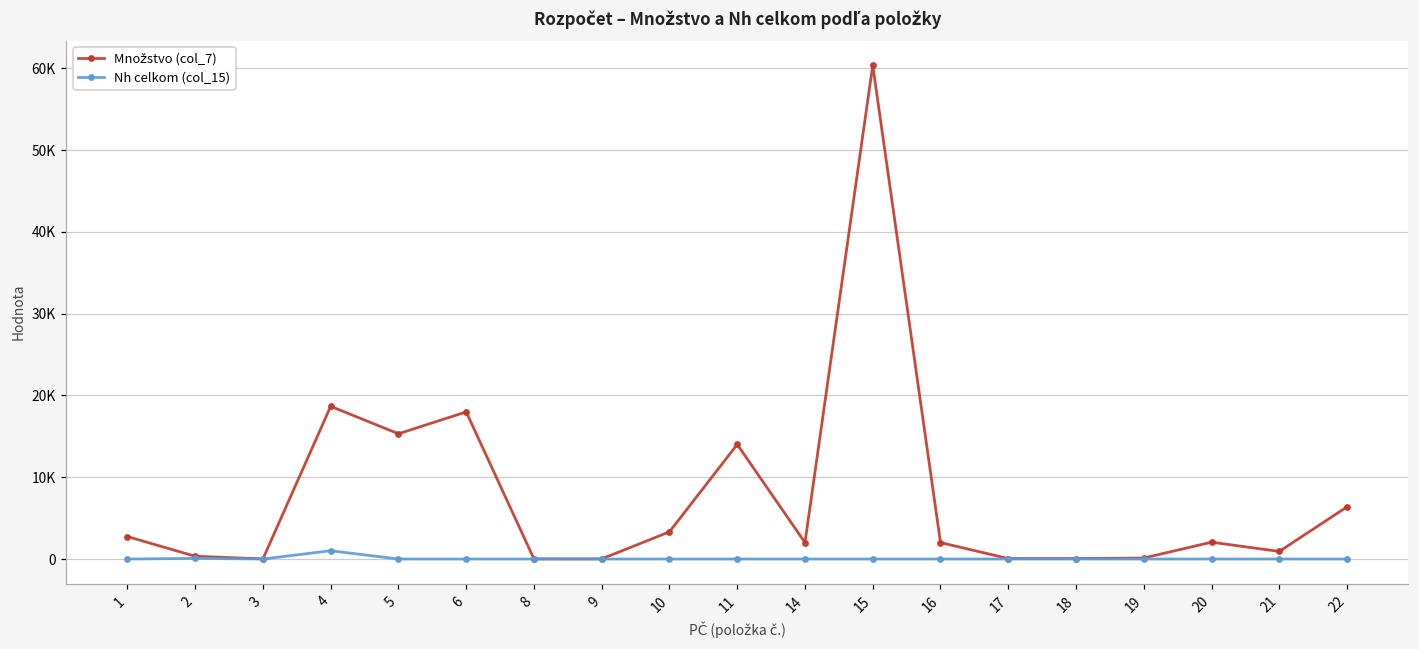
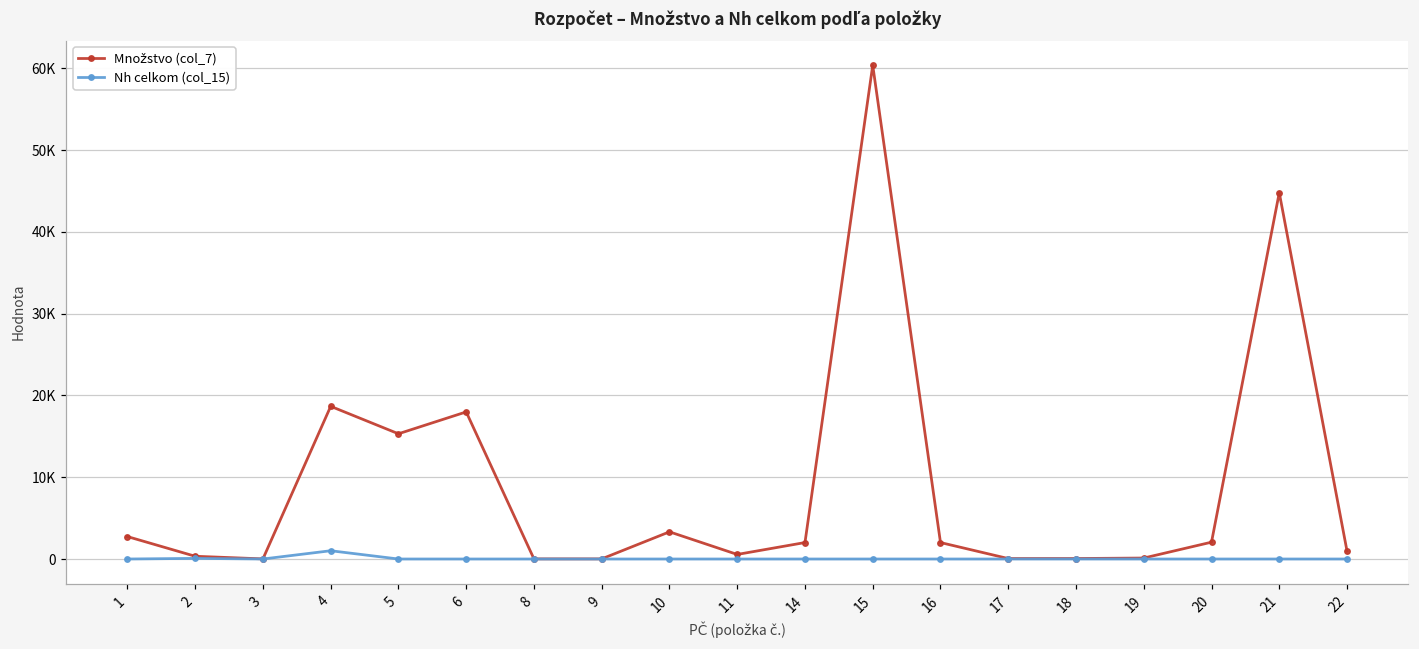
Množstvo (col_7), 11: 14000 -> 1000
Množstvo (col_7), 21: 1000 -> 45000
Množstvo (col_7), 22: 6000 -> 1000
